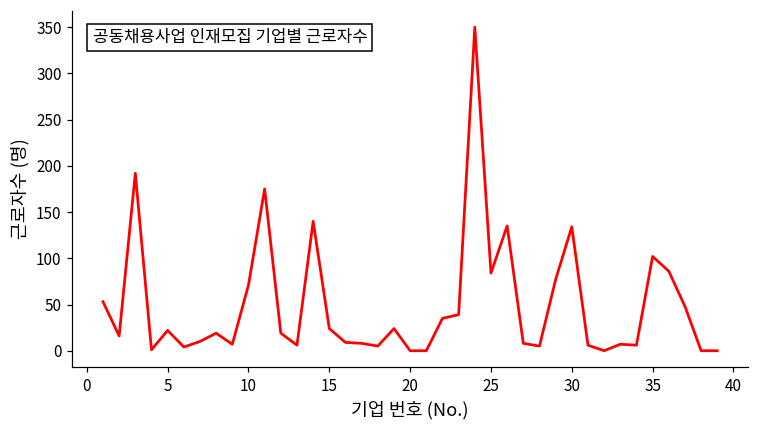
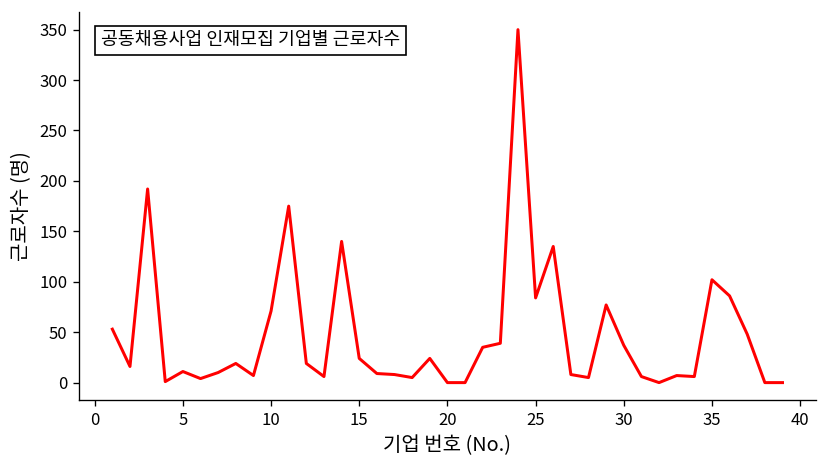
5: 20 -> 10
30: 130 -> 40
